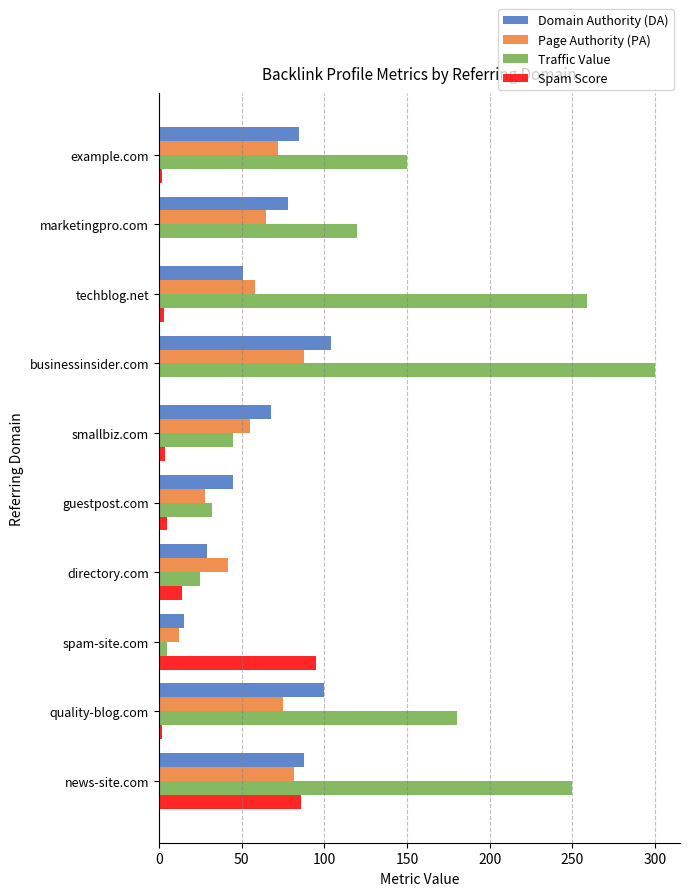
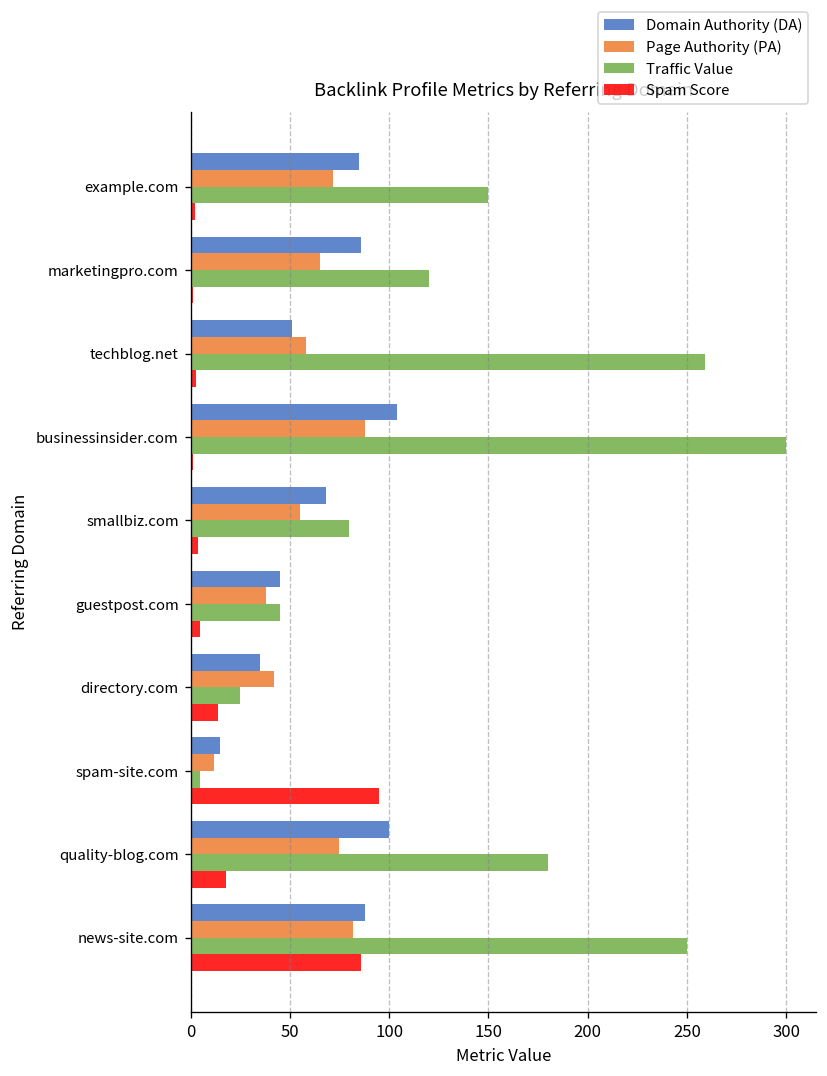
Domain Authority (DA), marketingpro.com: 78 -> 86
Traffic Value, smallbiz.com: 45 -> 80
Page Authority (PA), guestpost.com: 28 -> 38
Traffic Value, guestpost.com: 32 -> 45
Domain Authority (DA), directory.com: 29 -> 35
Spam Score, quality-blog.com: 2 -> 18
